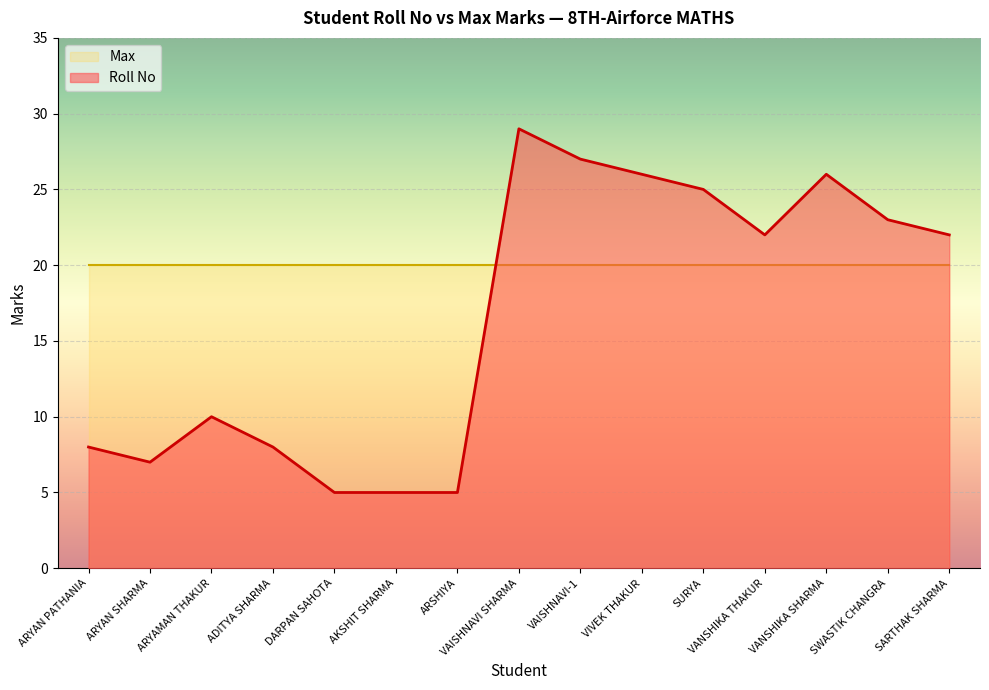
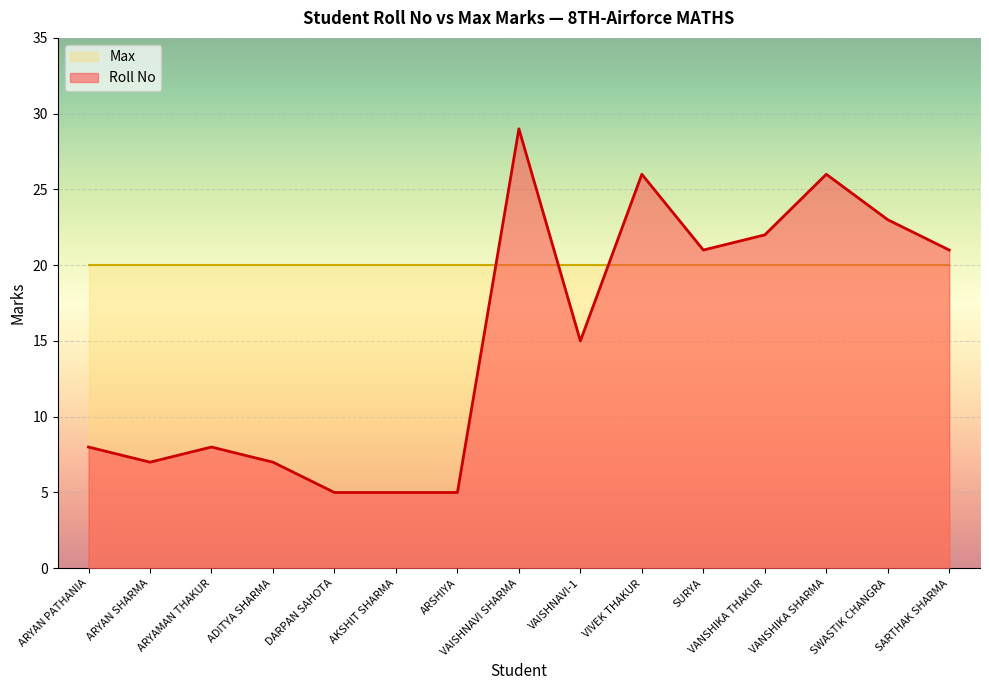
Roll No, ARYAMAN THAKUR: 10 -> 8
Roll No, ADITYA SHARMA: 8 -> 7
Roll No, VAISHNAVI-1: 27 -> 15
Roll No, SURYA: 25 -> 21
Roll No, SARTHAK SHARMA: 22 -> 21
